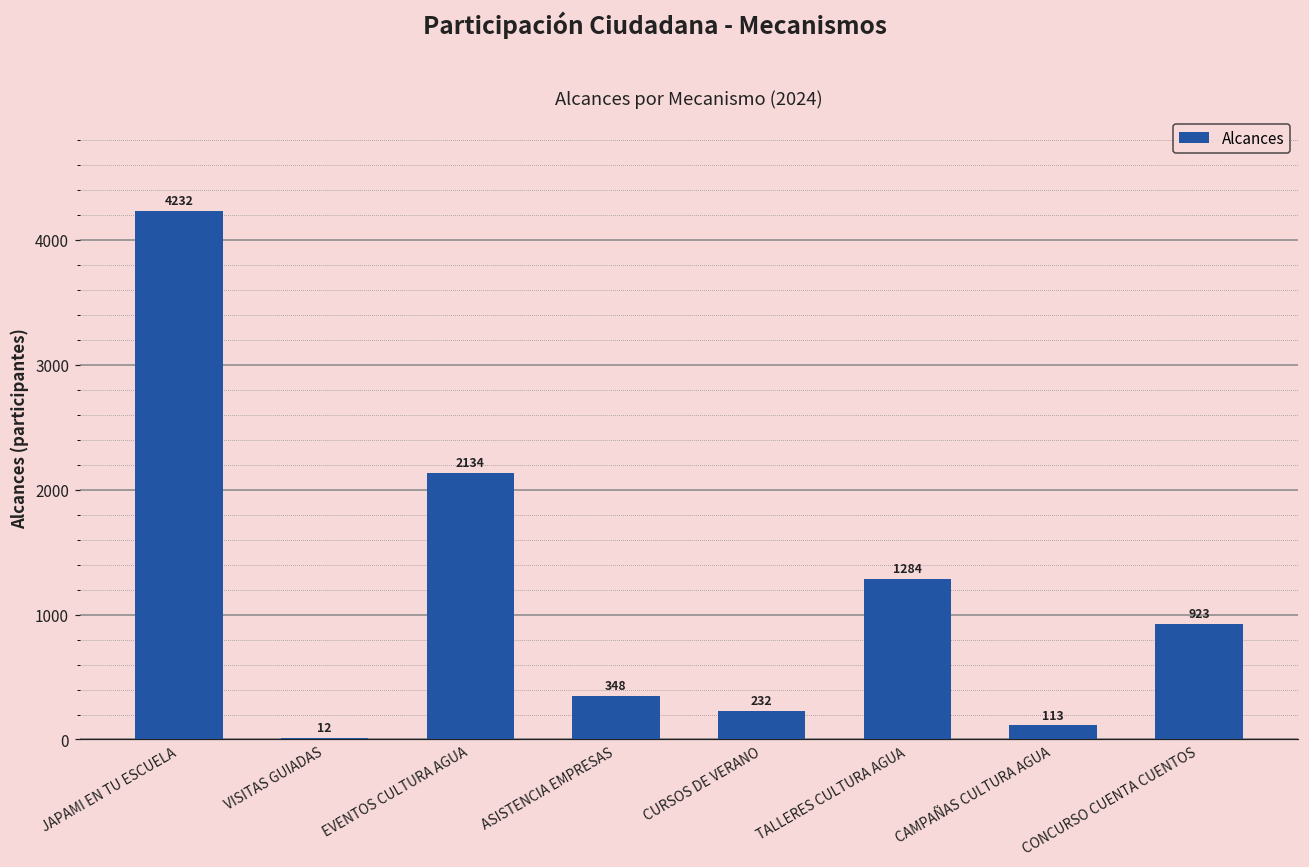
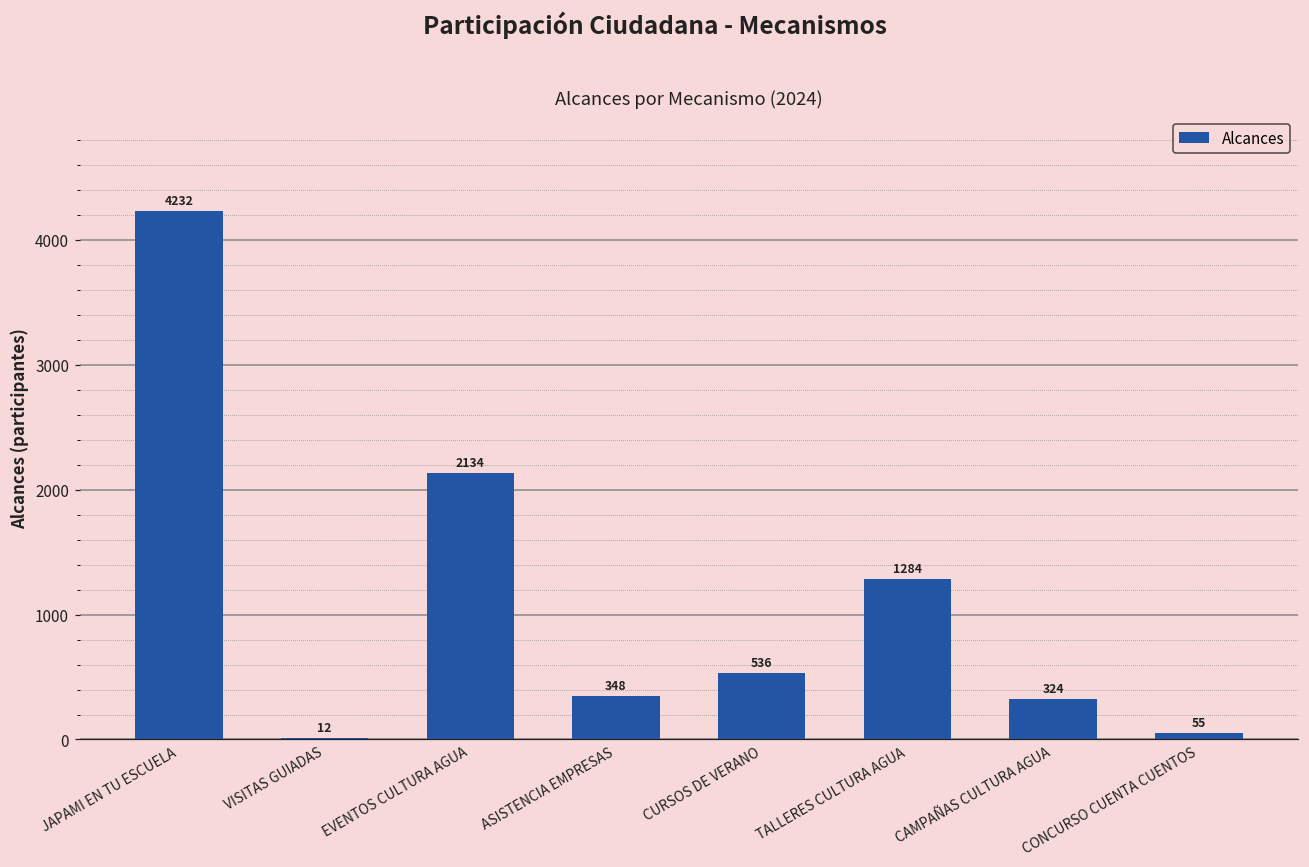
CURSOS DE VERANO: 232 -> 536
CAMPAÑAS CULTURA AGUA: 113 -> 324
CONCURSO CUENTA CUENTOS: 923 -> 55
